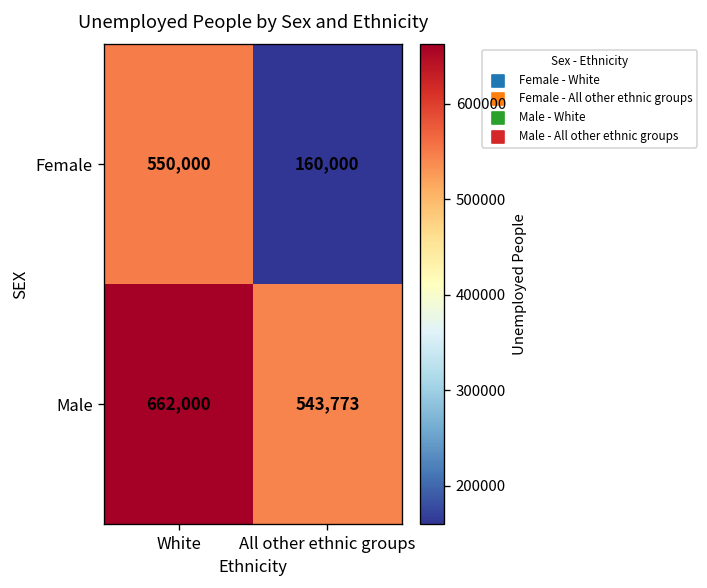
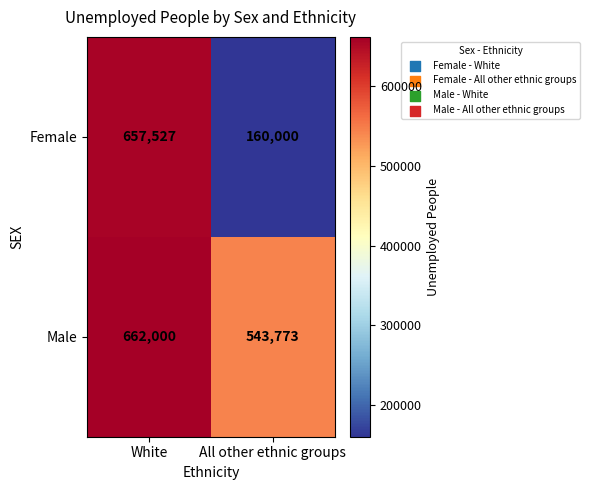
Female, White: 550,000 -> 657,527
